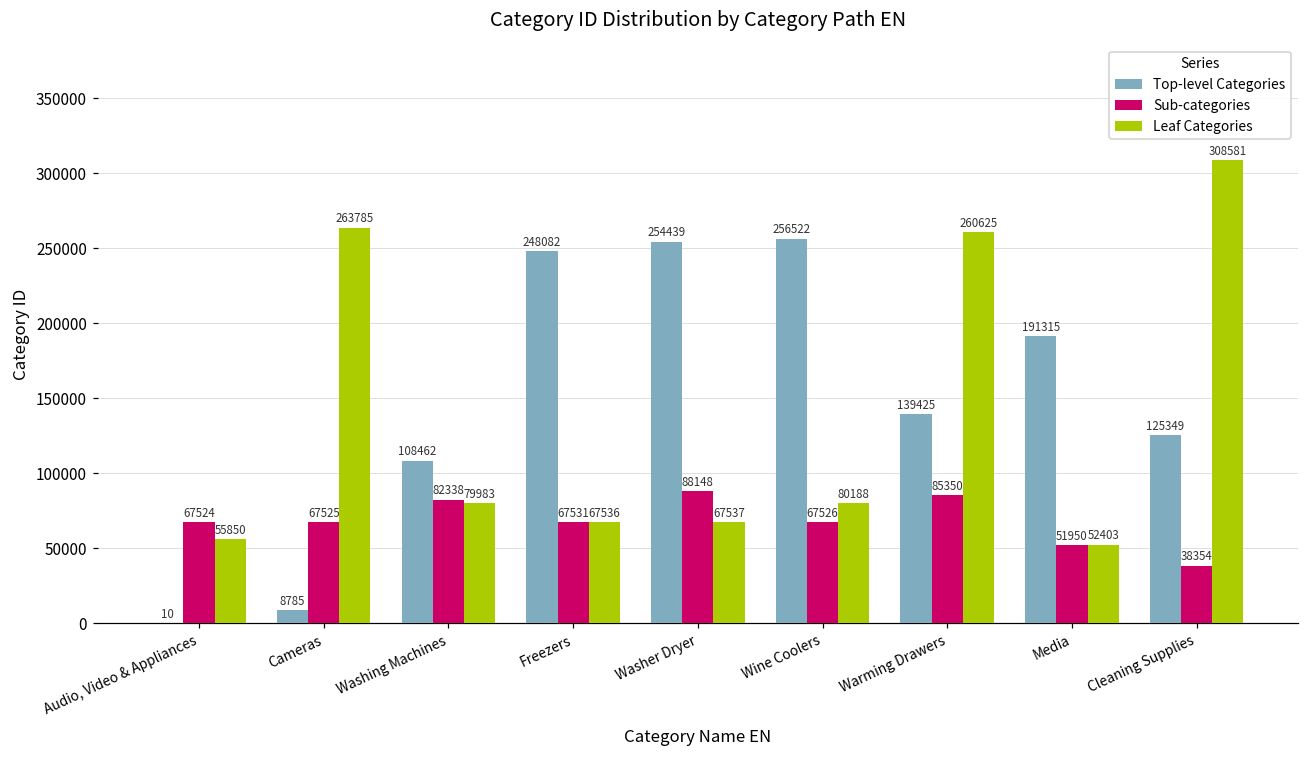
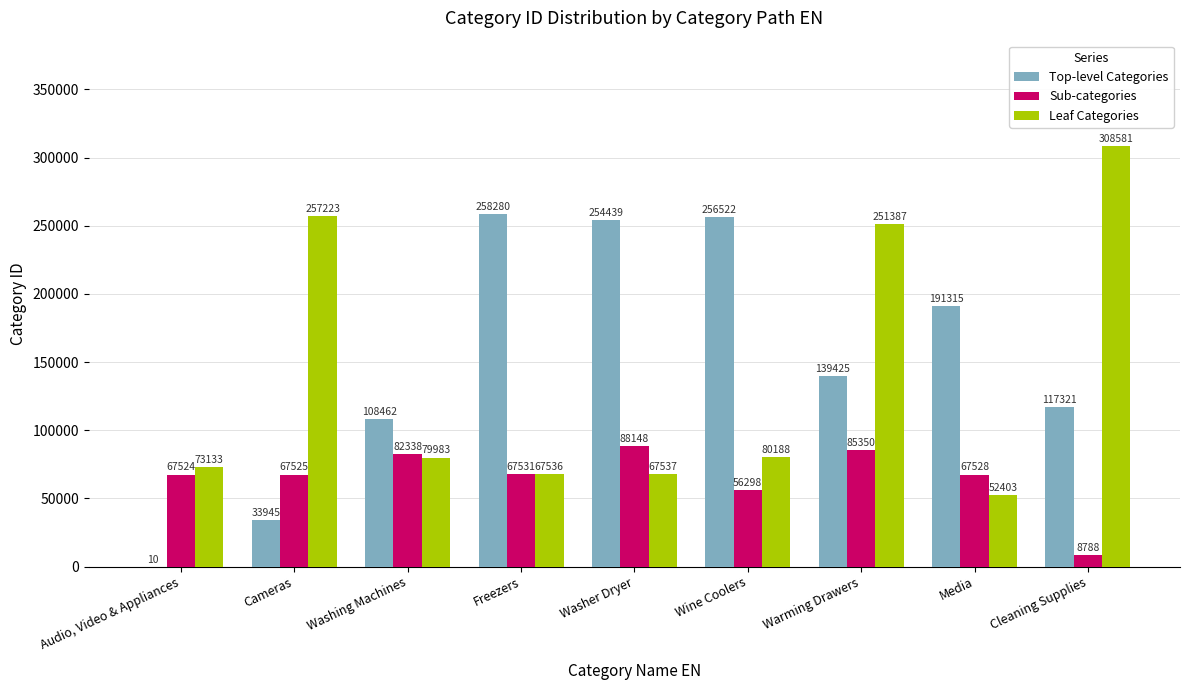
Leaf Categories, Audio, Video & Appliances: 55850 -> 73133
Top-level Categories, Cameras: 8785 -> 33945
Leaf Categories, Cameras: 263785 -> 257223
Top-level Categories, Freezers: 248082 -> 258280
Sub-categories, Wine Coolers: 67526 -> 56298
Leaf Categories, Warming Drawers: 260625 -> 251387
Sub-categories, Media: 51950 -> 67528
Top-level Categories, Cleaning Supplies: 125349 -> 117321
Sub-categories, Cleaning Supplies: 38354 -> 8788
